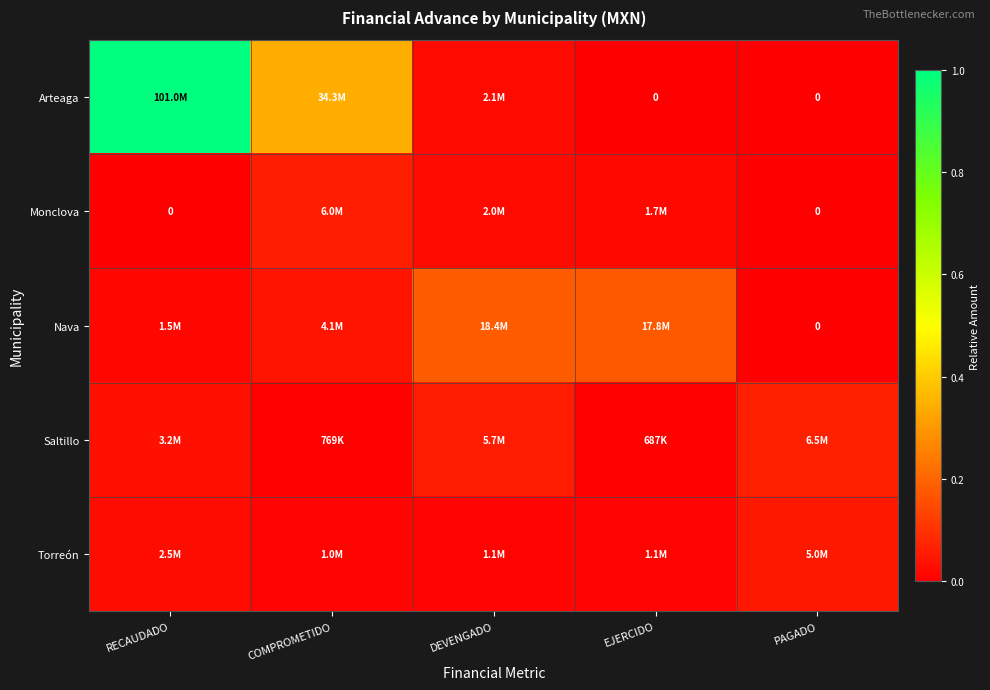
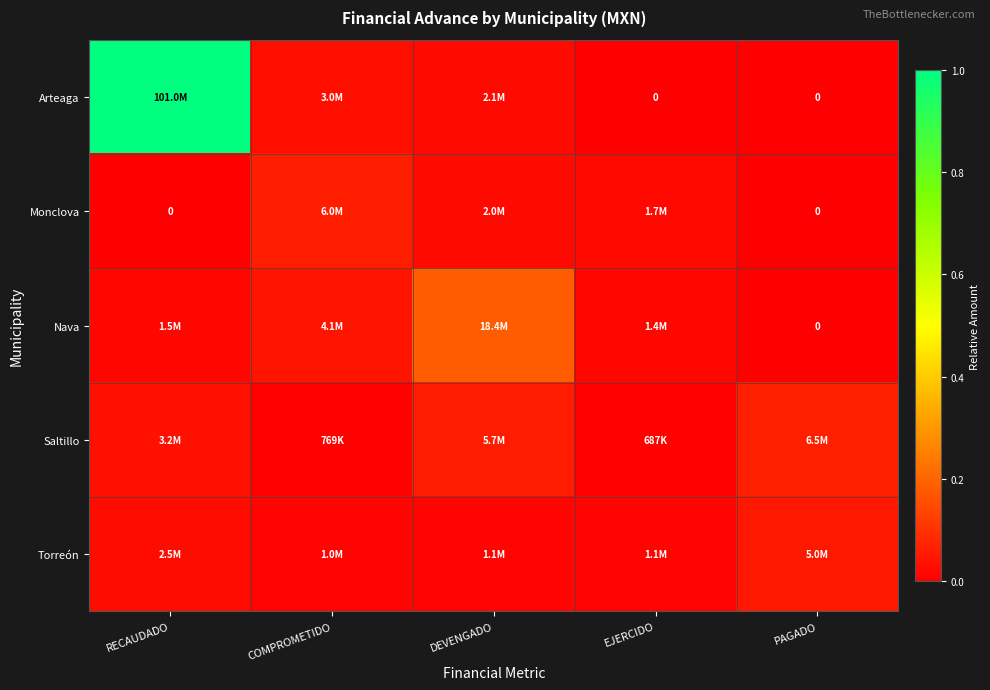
Arteaga, COMPROMETIDO: 34.3M -> 3.0M
Nava, EJERCIDO: 17.8M -> 1.4M
